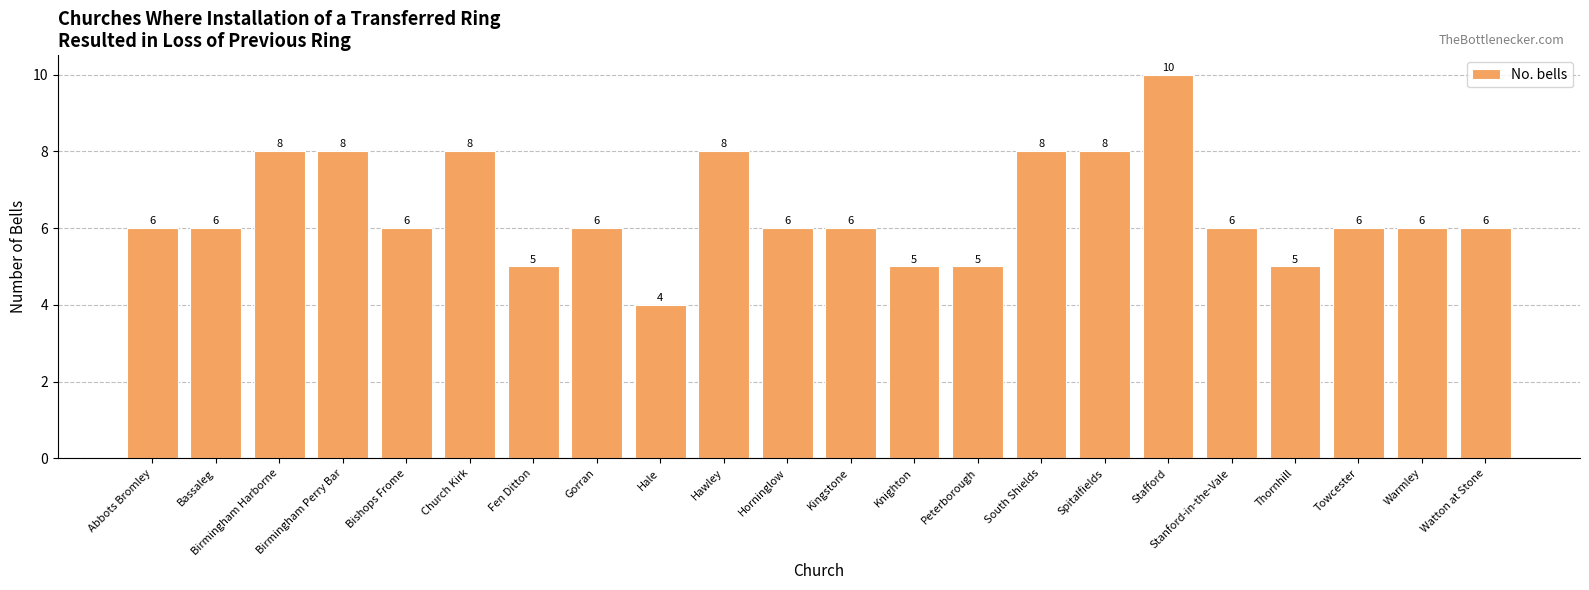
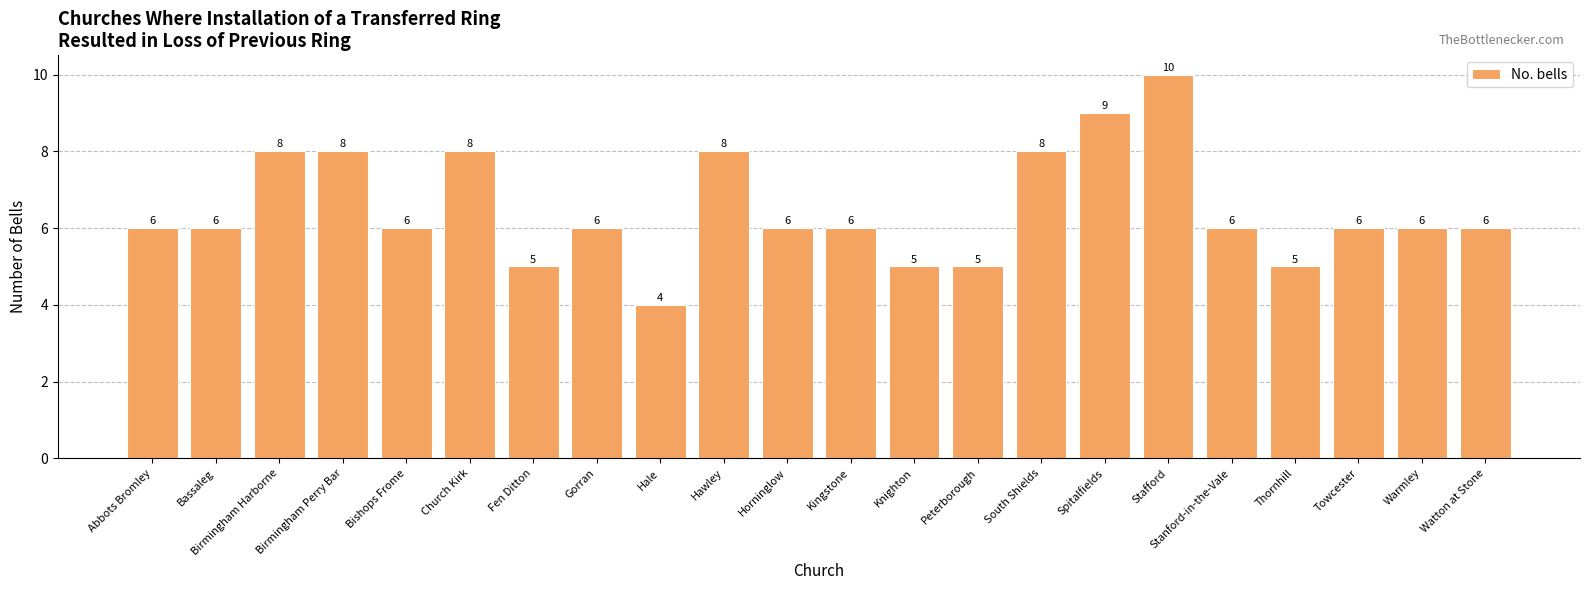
Spitalfields: 8 -> 9
